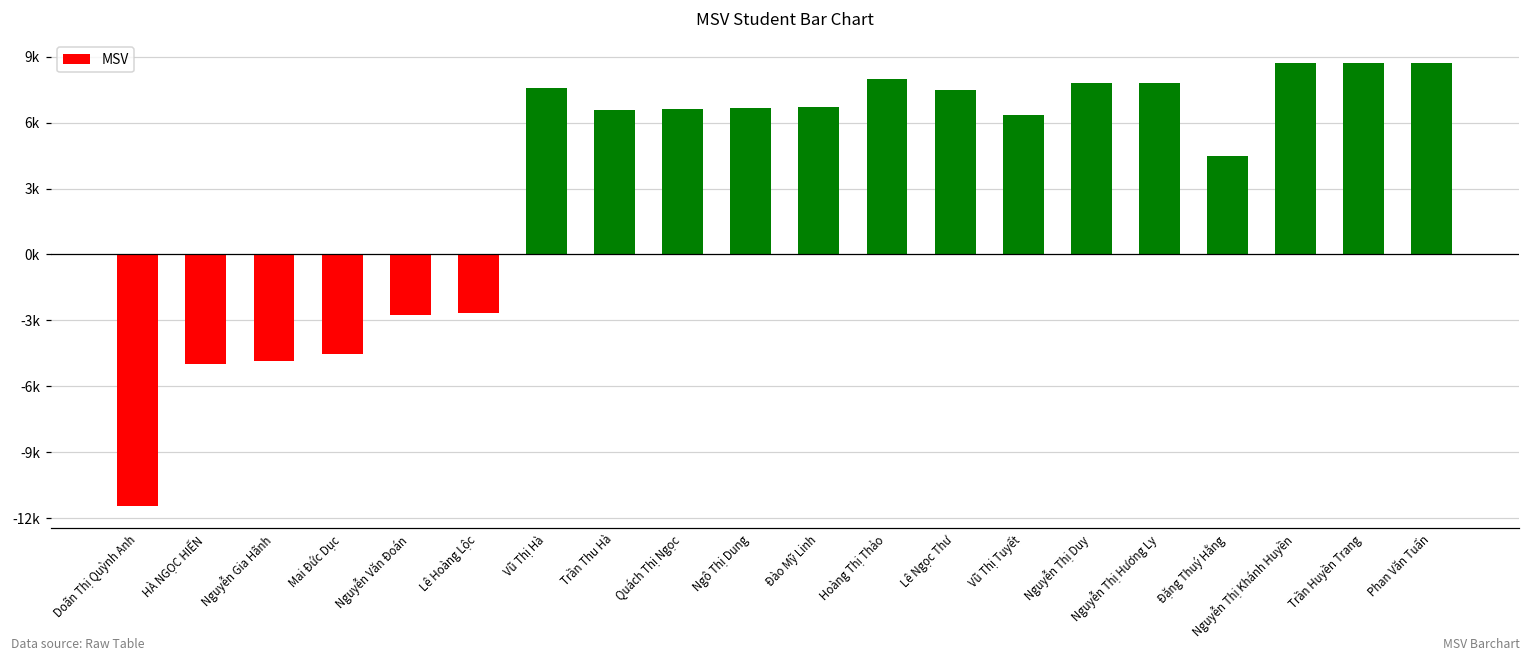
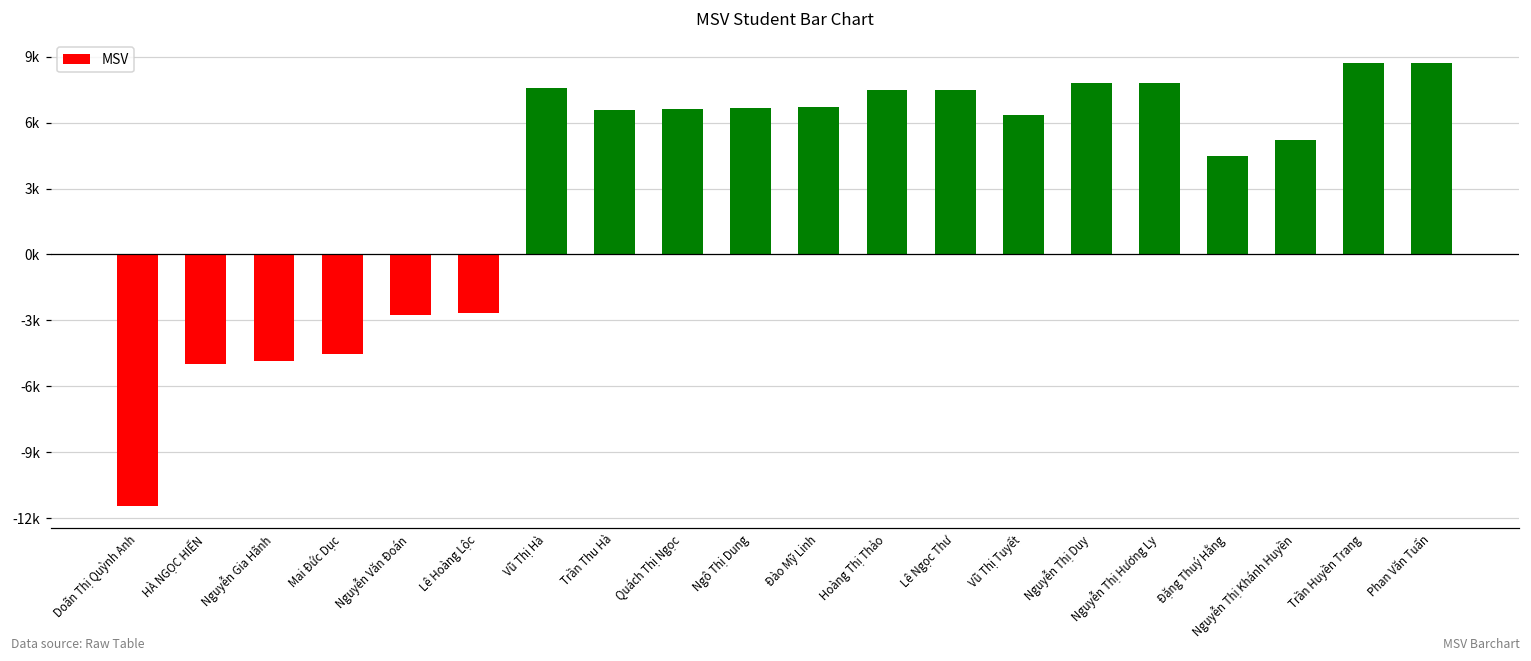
Hoàng Thị Thảo: 8000 -> 7500
Nguyễn Thị Khánh Huyền: 8700 -> 5200
